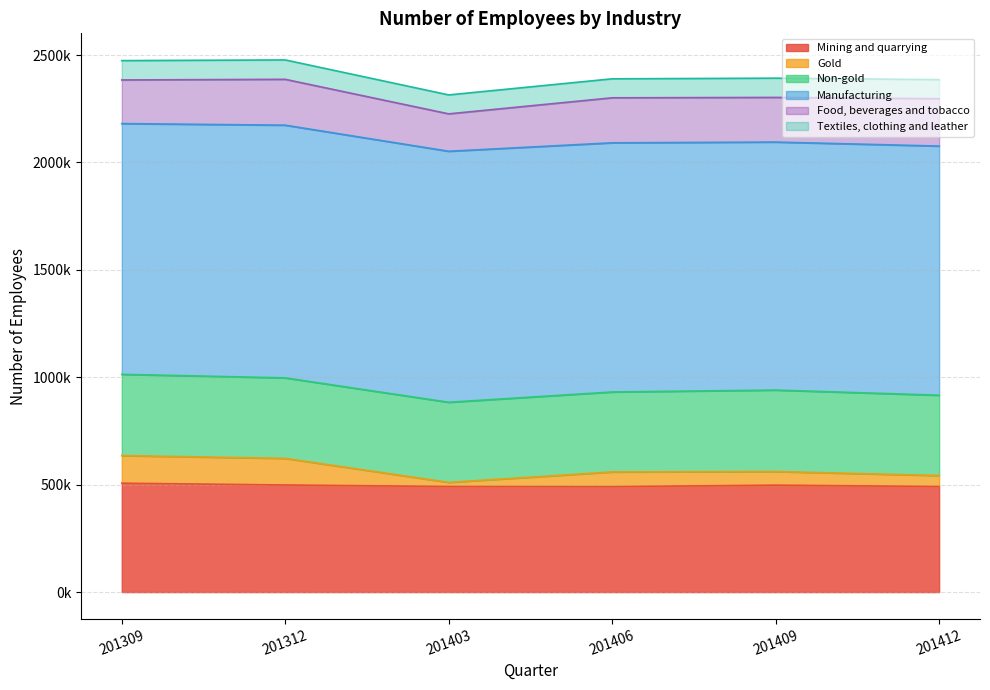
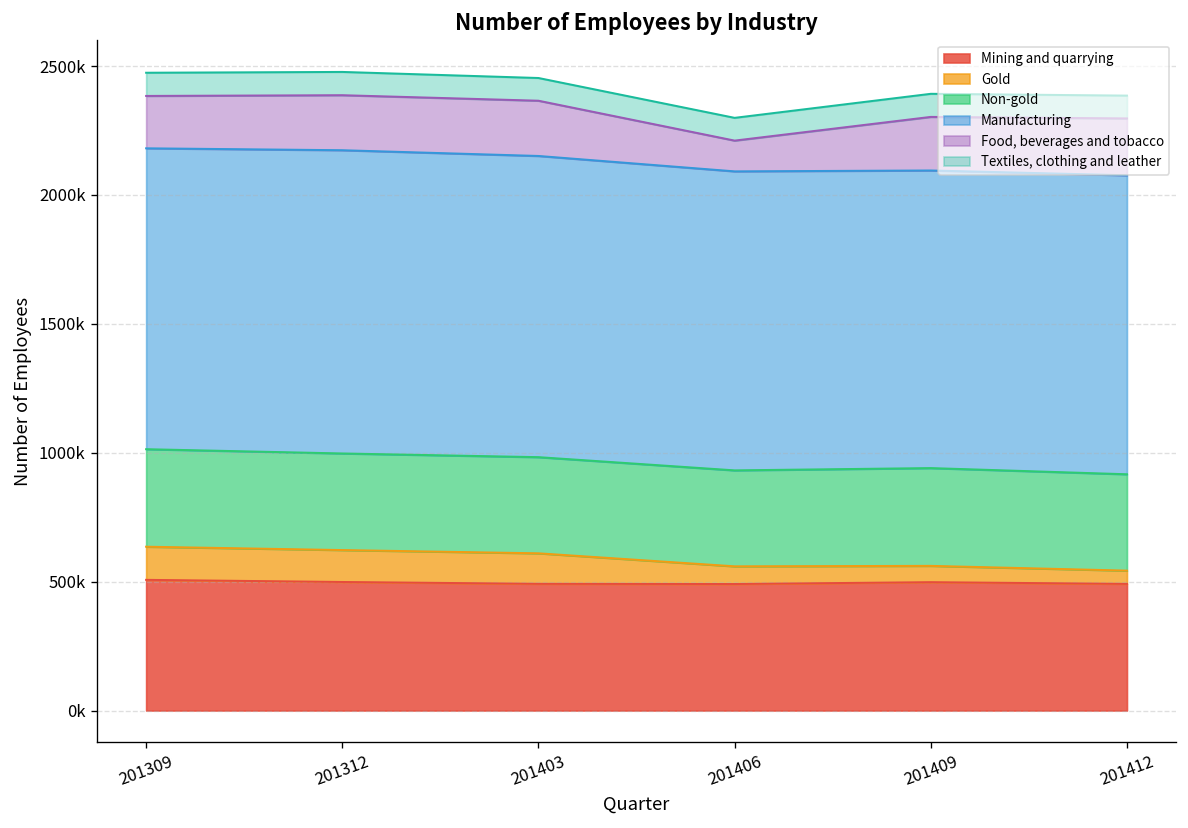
Gold, 201403: 20000 -> 120000
Food, beverages and tobacco, 201403: 170000 -> 210000
Food, beverages and tobacco, 201406: 210000 -> 120000
